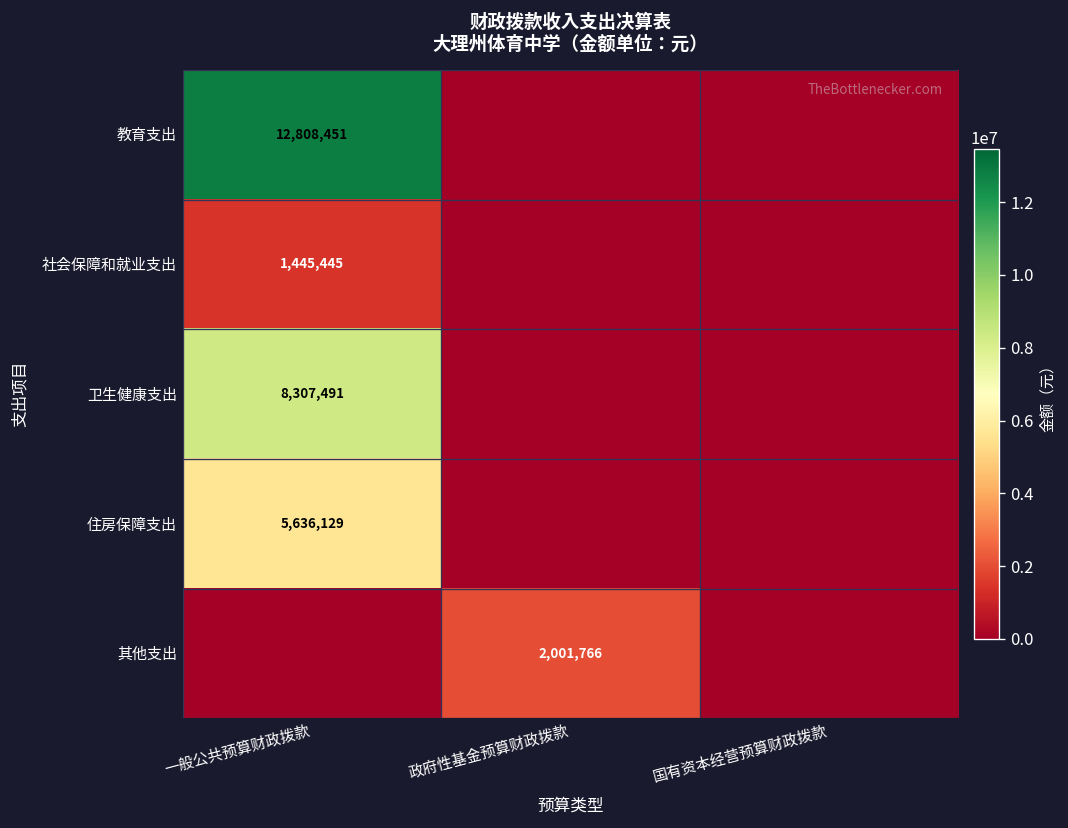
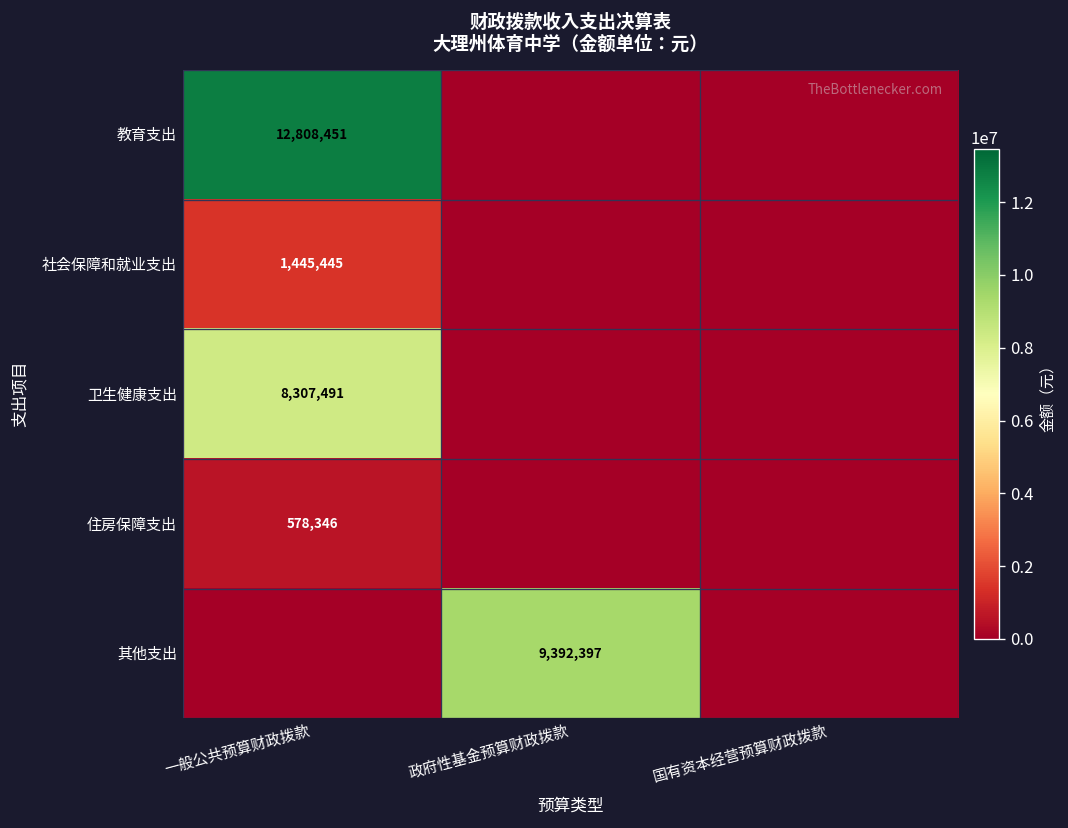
住房保障支出, 一般公共预算财政拨款: 5,636,129 -> 578,346
其他支出, 政府性基金预算财政拨款: 2,001,766 -> 9,392,397
